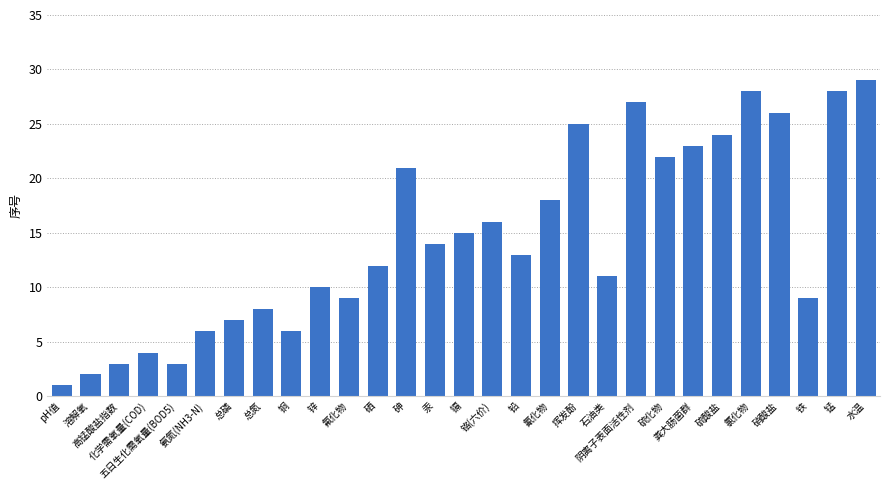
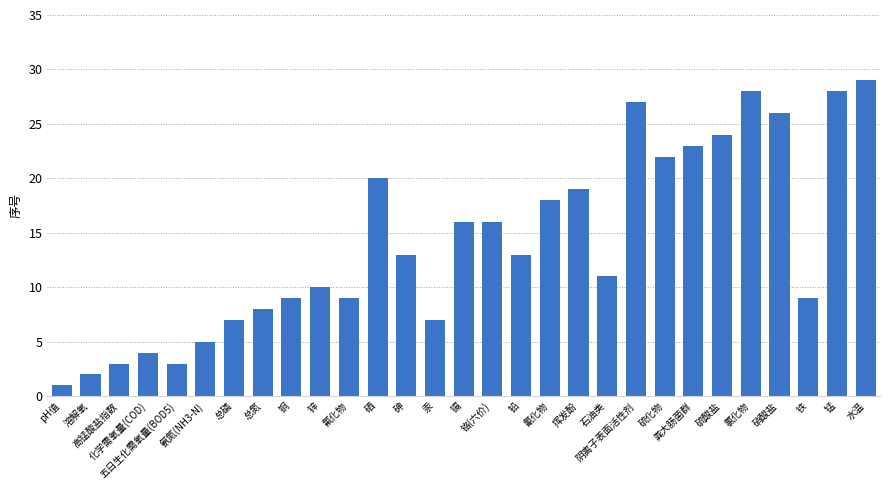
氨氮(NH3-N): 6 -> 5
铜: 6 -> 9
硒: 12 -> 20
砷: 21 -> 13
汞: 14 -> 7
镉: 15 -> 16
挥发酚: 25 -> 19
